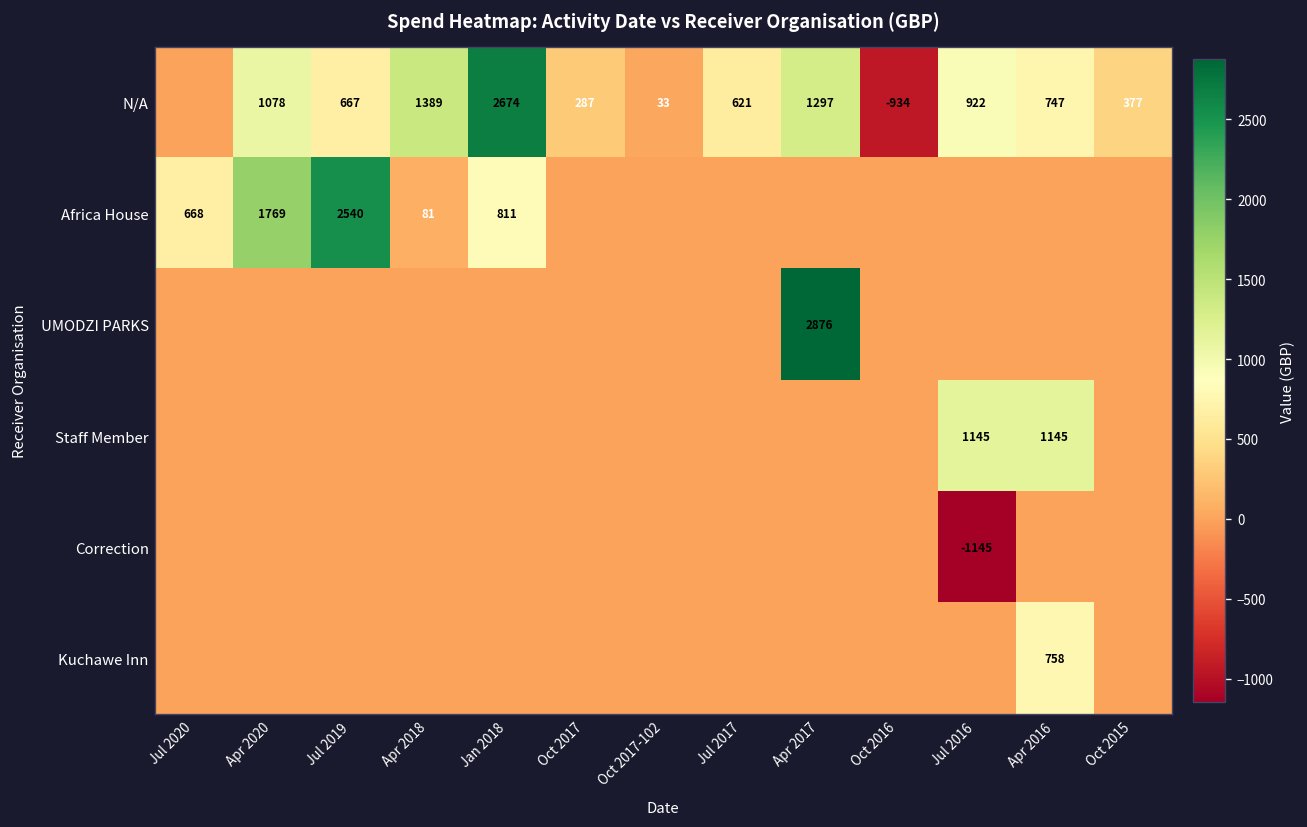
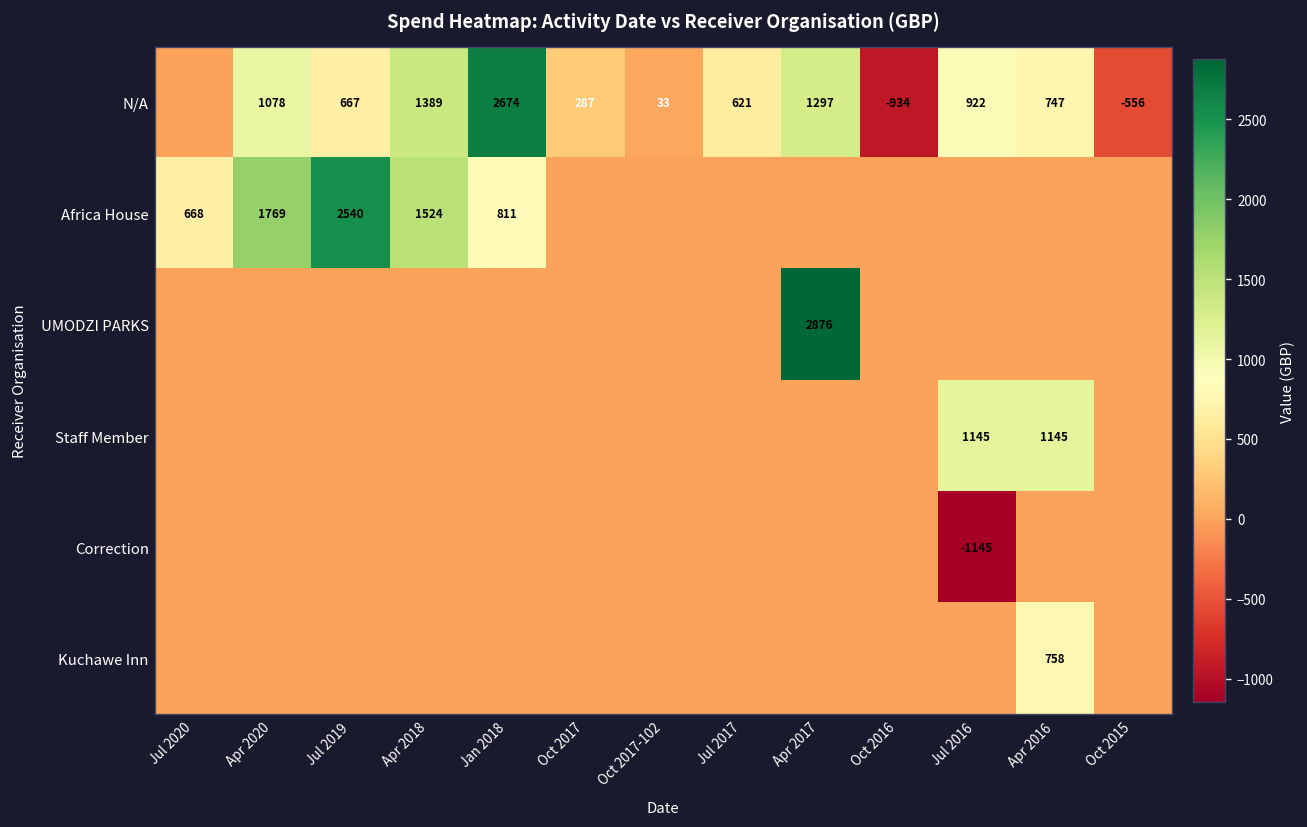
N/A, Oct 2015: 377 -> -556
Africa House, Apr 2018: 81 -> 1524
